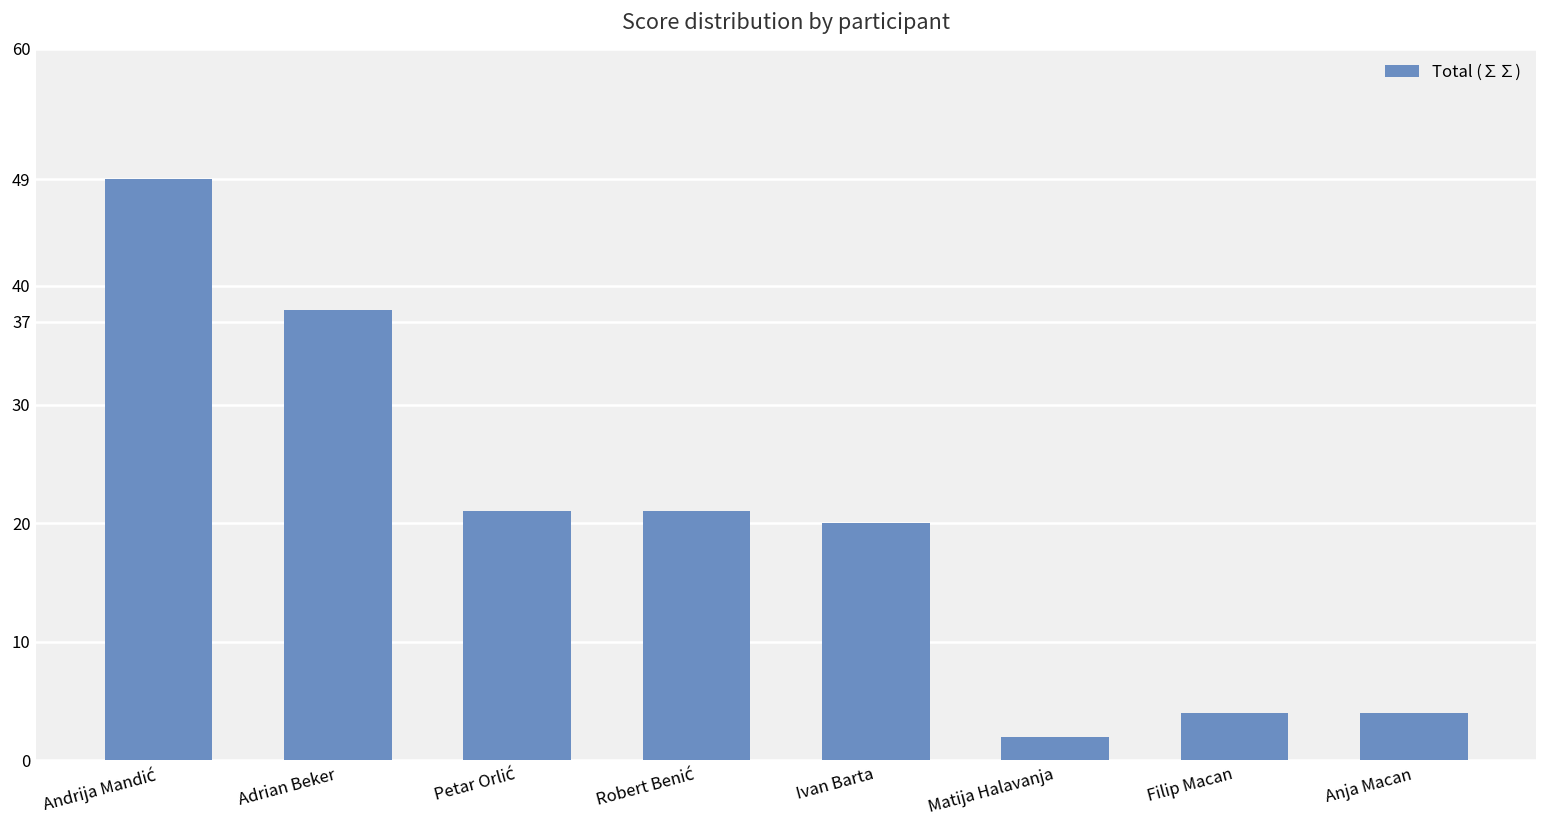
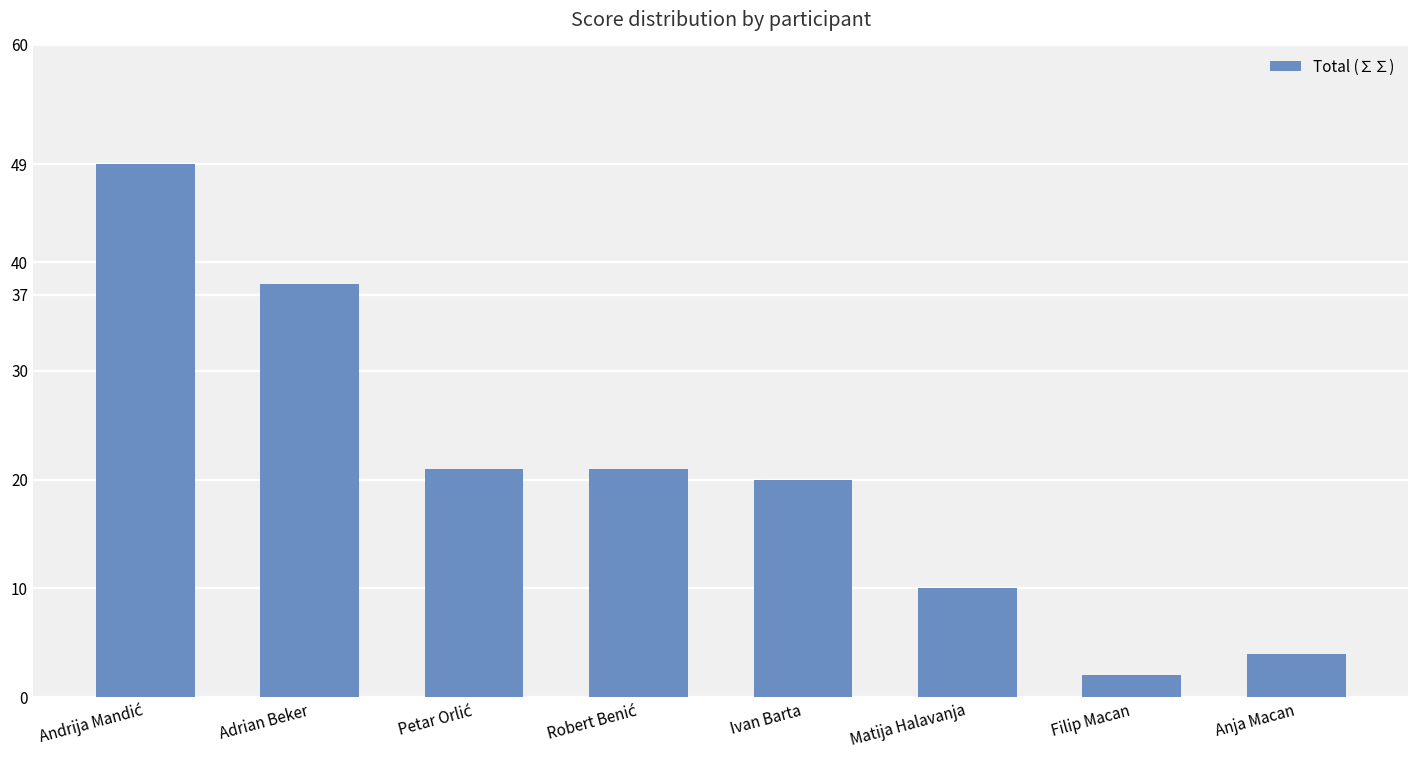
Matija Halavanja: 2 -> 10
Filip Macan: 4 -> 2
